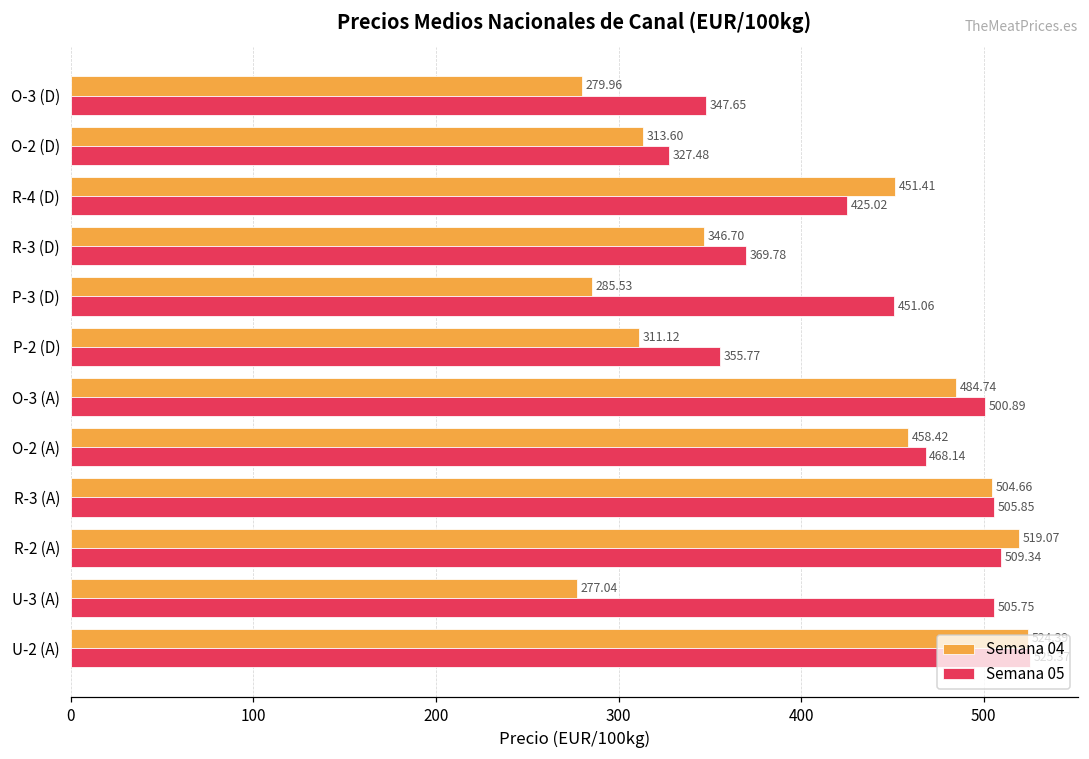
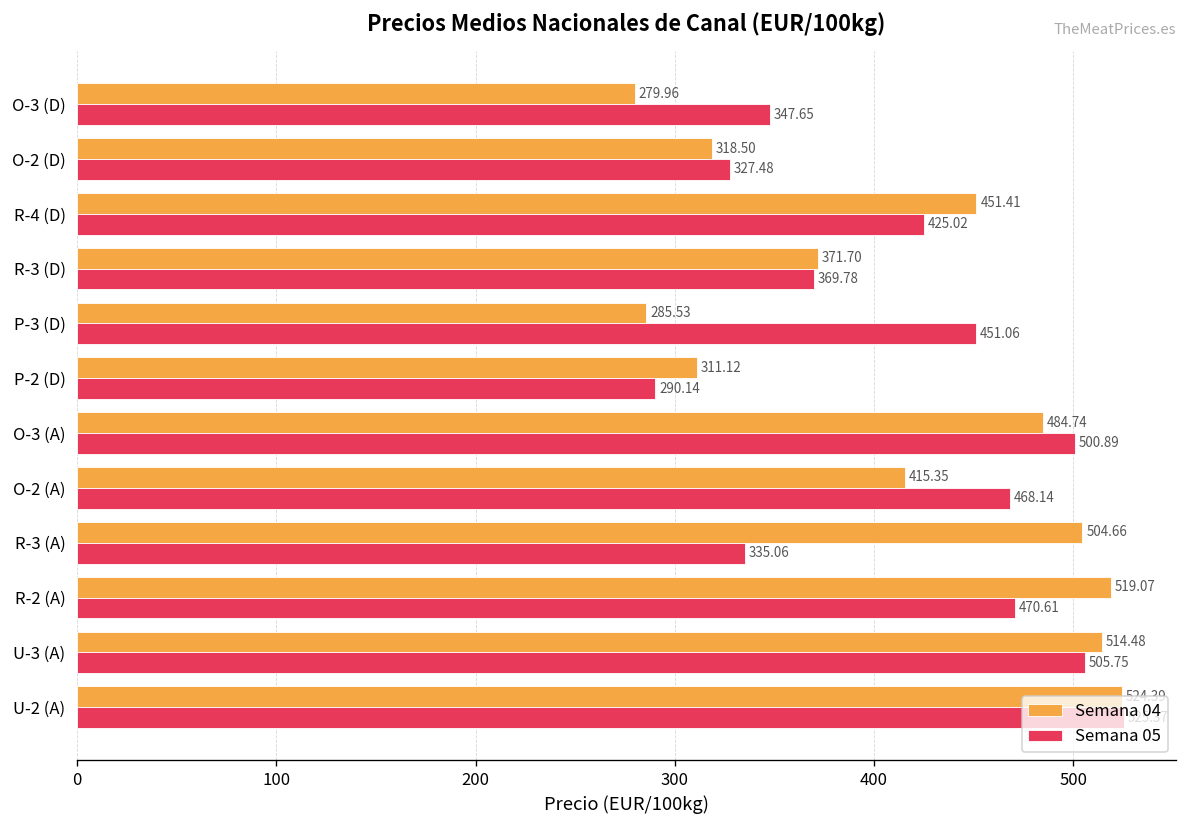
Semana 04, O-2 (D): 313.60 -> 318.50
Semana 04, R-3 (D): 346.70 -> 371.70
Semana 05, P-2 (D): 355.77 -> 290.14
Semana 04, O-2 (A): 458.42 -> 415.35
Semana 05, R-3 (A): 505.85 -> 335.06
Semana 05, R-2 (A): 509.34 -> 470.61
Semana 04, U-3 (A): 277.04 -> 514.48
